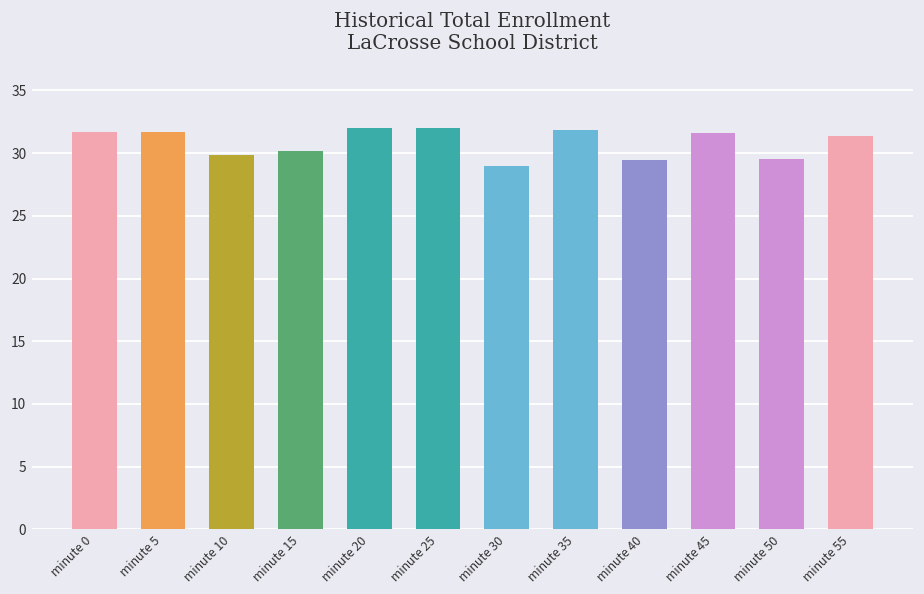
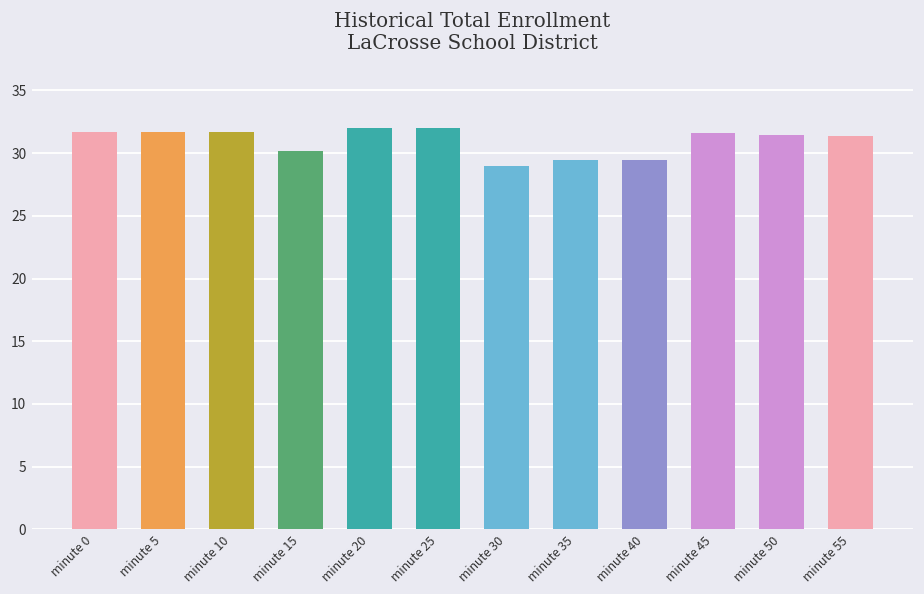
minute 10: 29.9 -> 31.7
minute 35: 31.9 -> 29.5
minute 50: 29.6 -> 31.5
